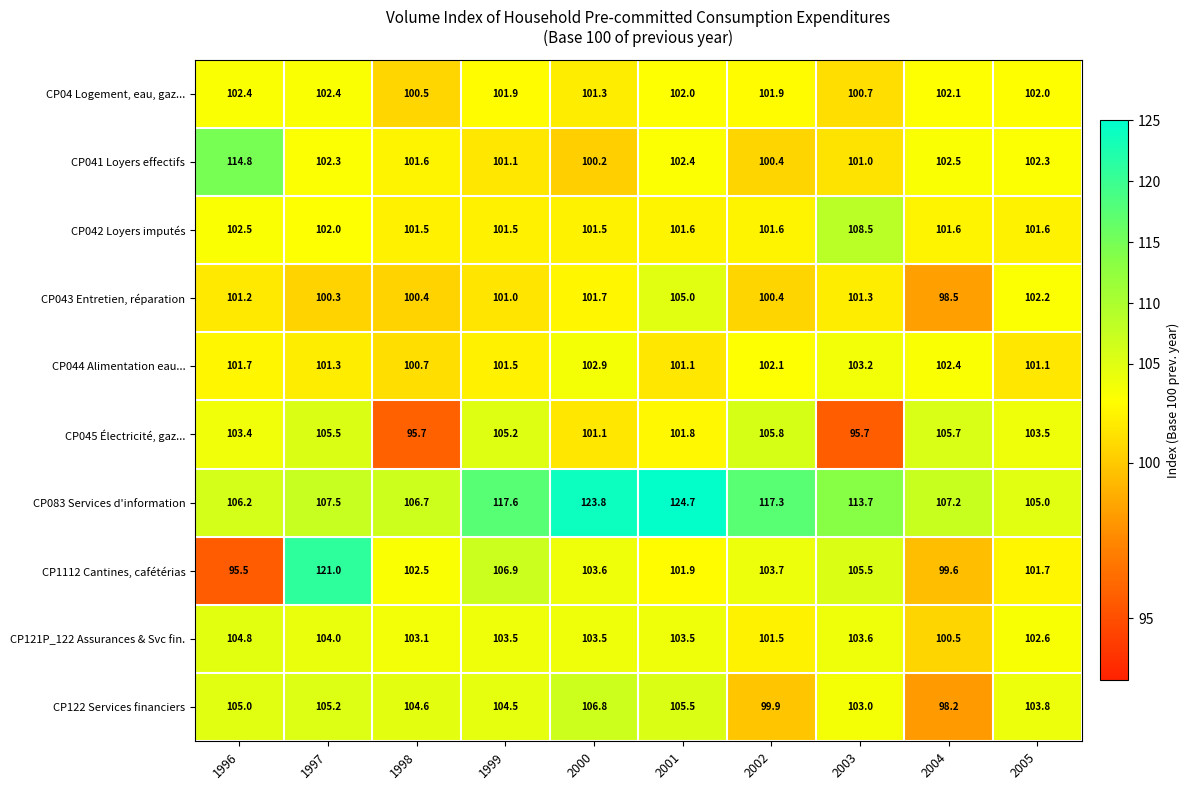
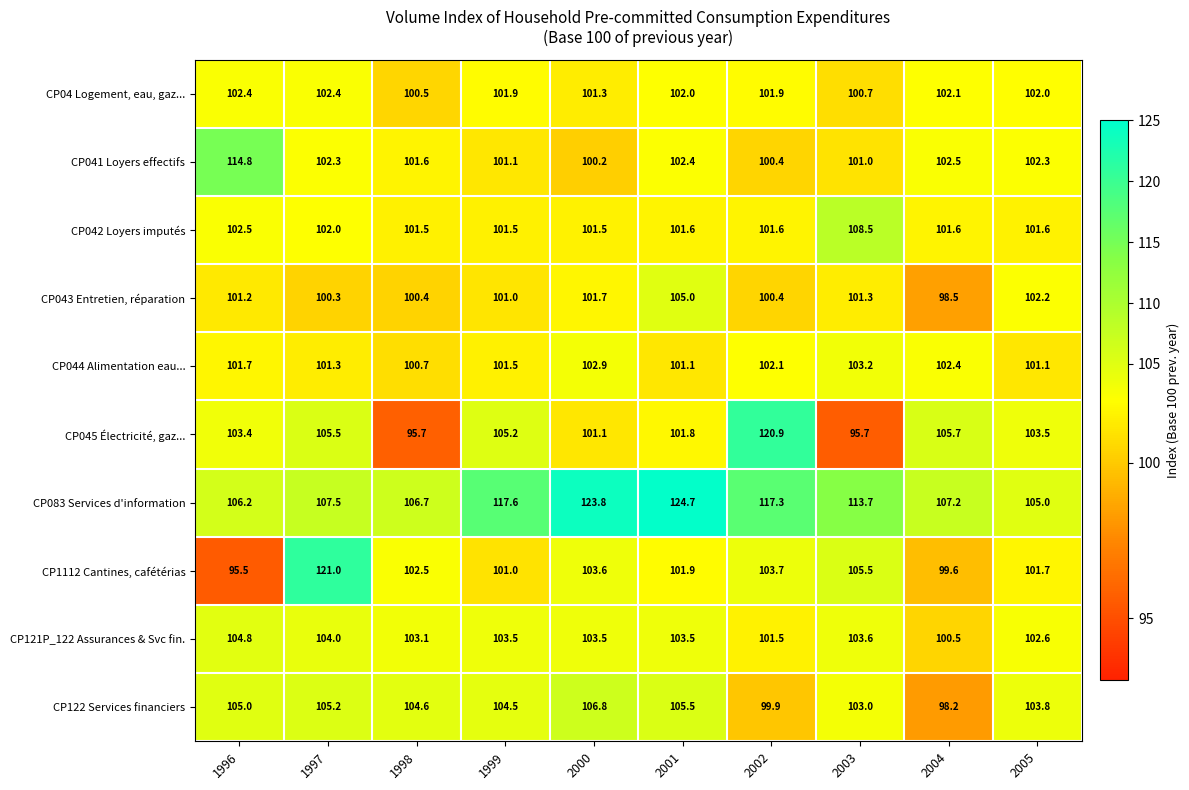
CP045 Électricité, gaz..., 2002: 105.8 -> 120.9
CP1112 Cantines, cafétérias, 1999: 106.9 -> 101.0
